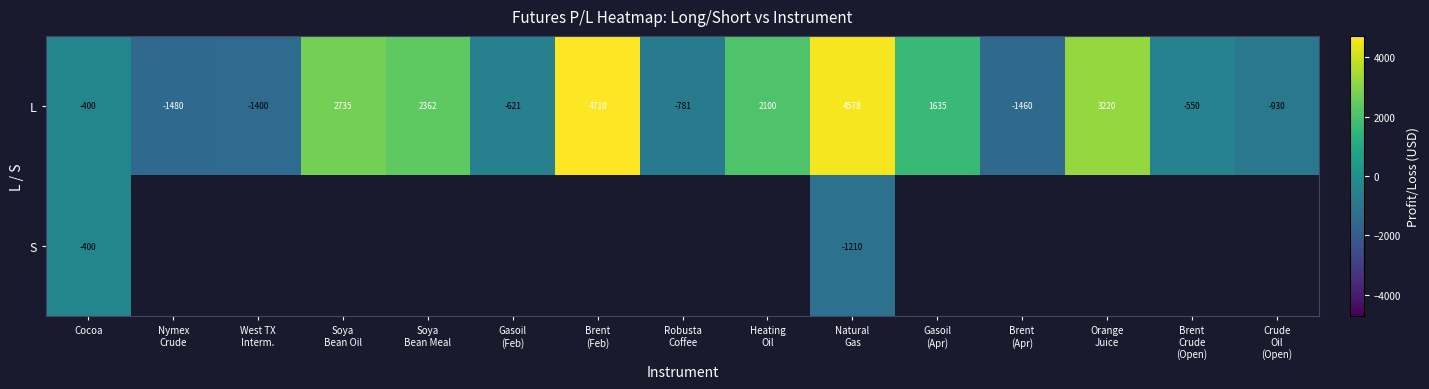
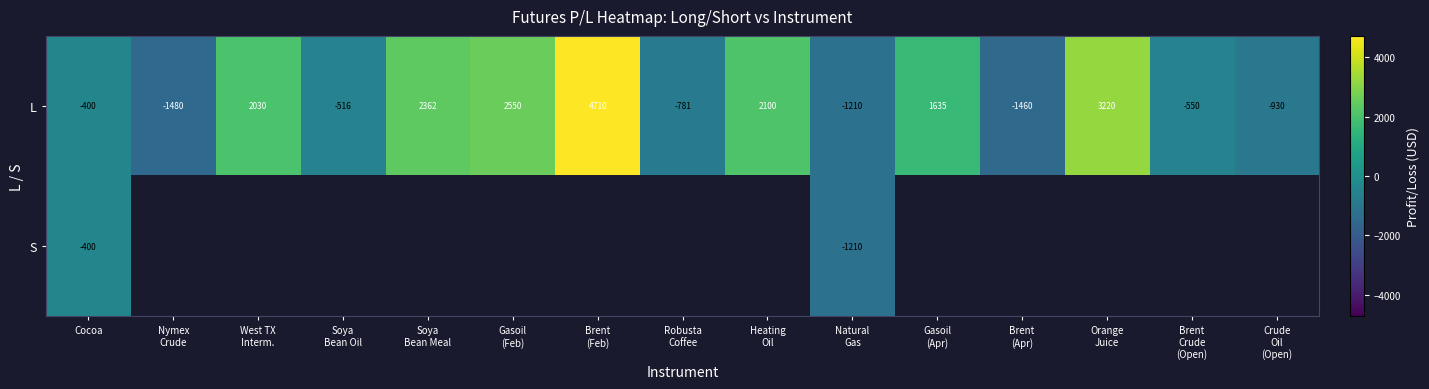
L, West TX Interm.: -1400 -> 2030
L, Soya Bean Oil: 2735 -> -516
L, Gasoil (Feb): -621 -> 2550
L, Natural Gas: 4578 -> -1210
